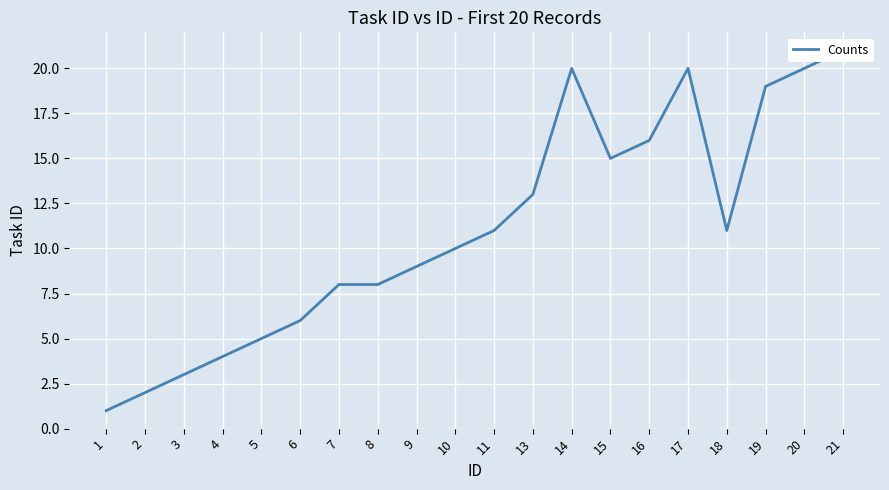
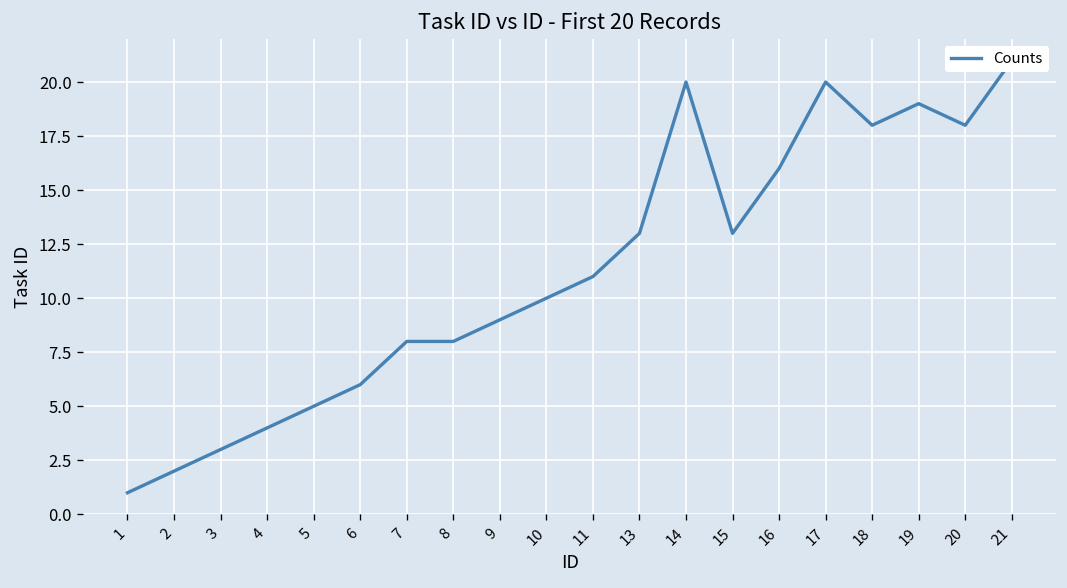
15: 15 -> 13
18: 11 -> 18
20: 20 -> 18
